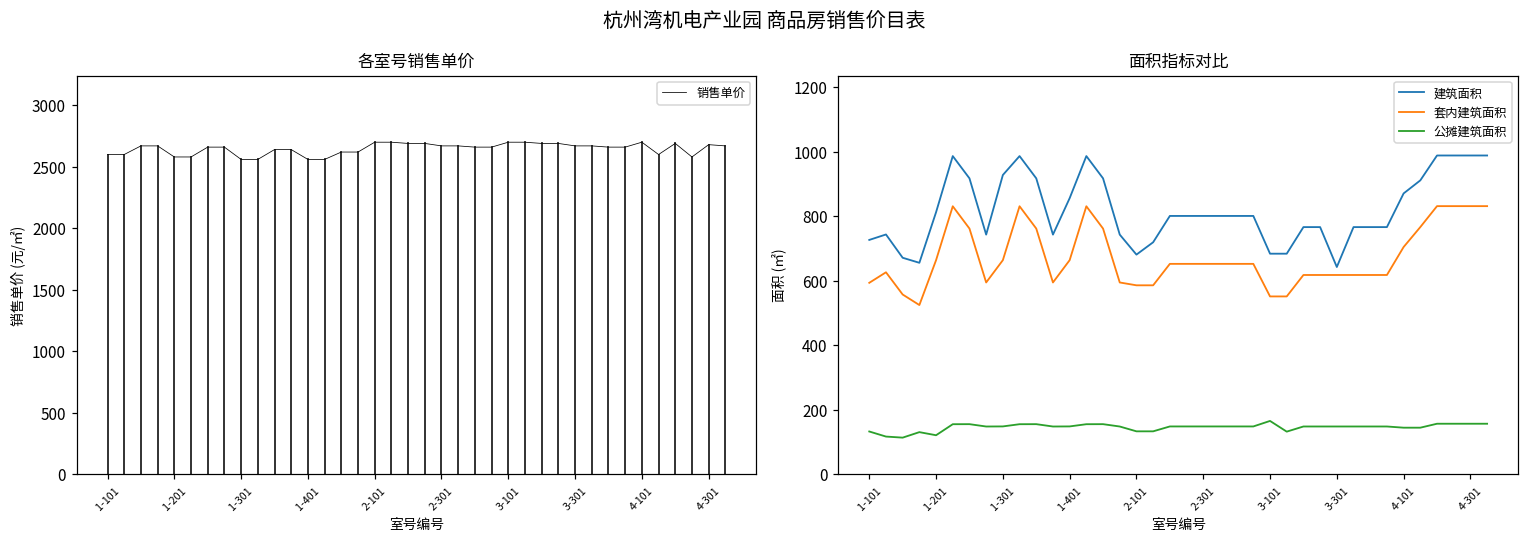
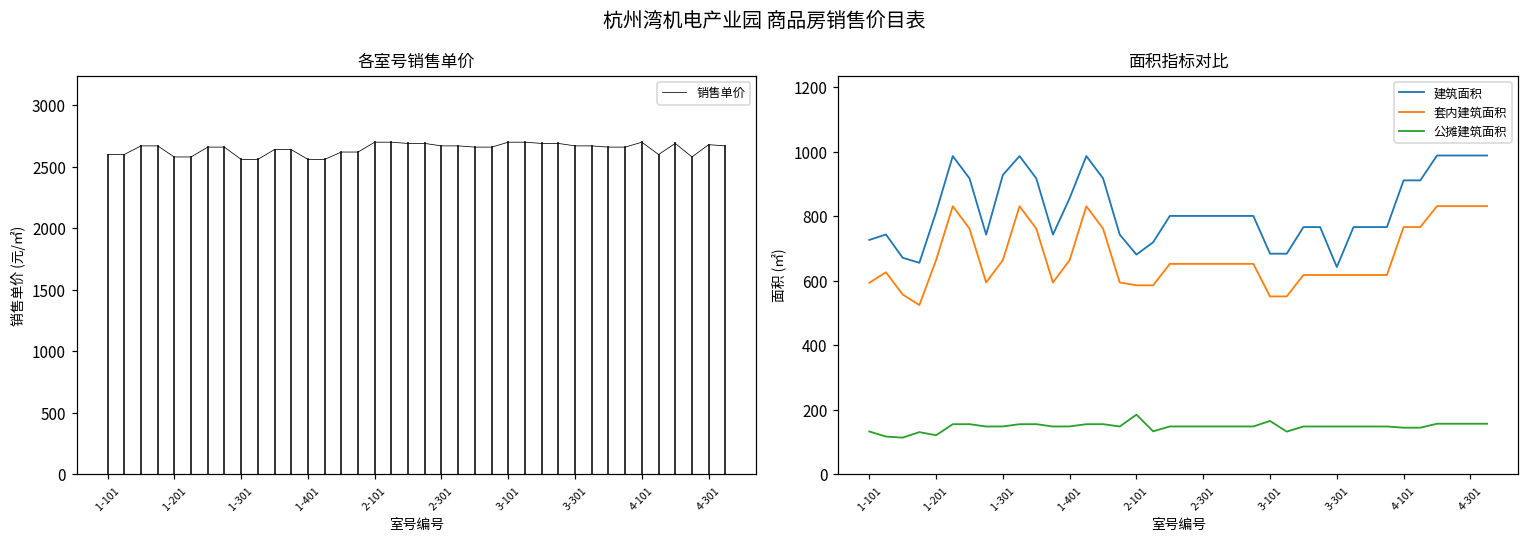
面积指标对比, 公摊建筑面积, 2-101: 130 -> 190
面积指标对比, 建筑面积, 4-101: 870 -> 910
面积指标对比, 套内建筑面积, 4-101: 700 -> 770
